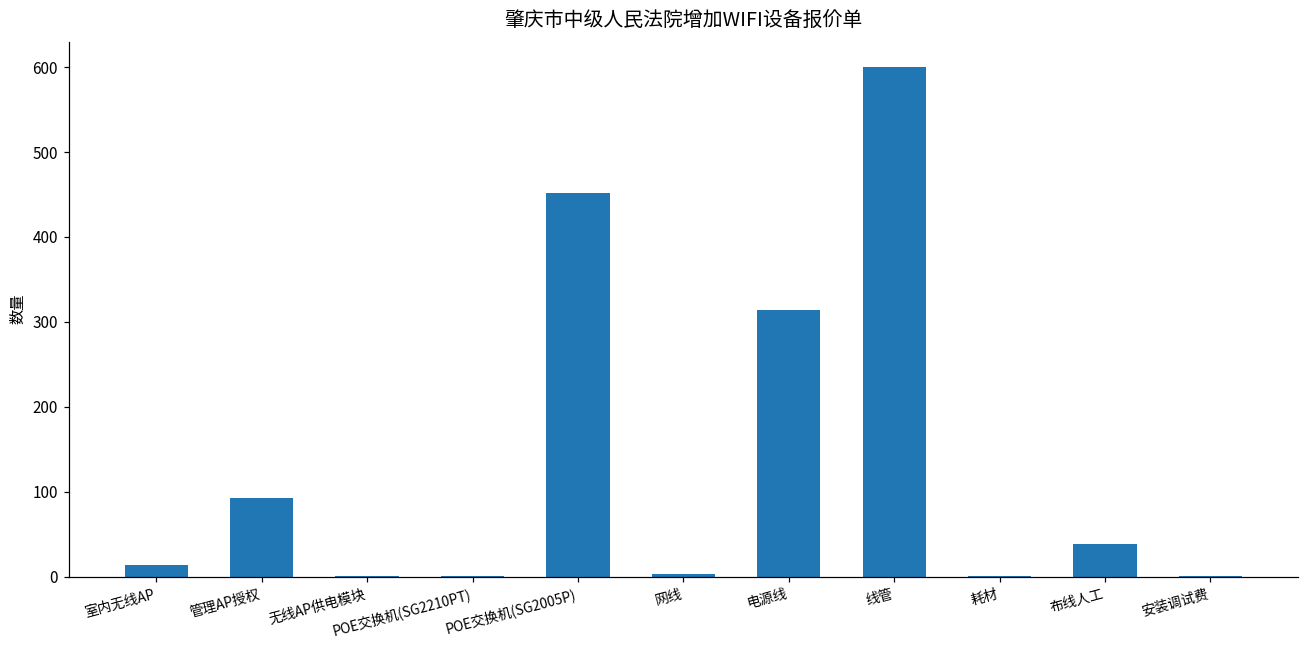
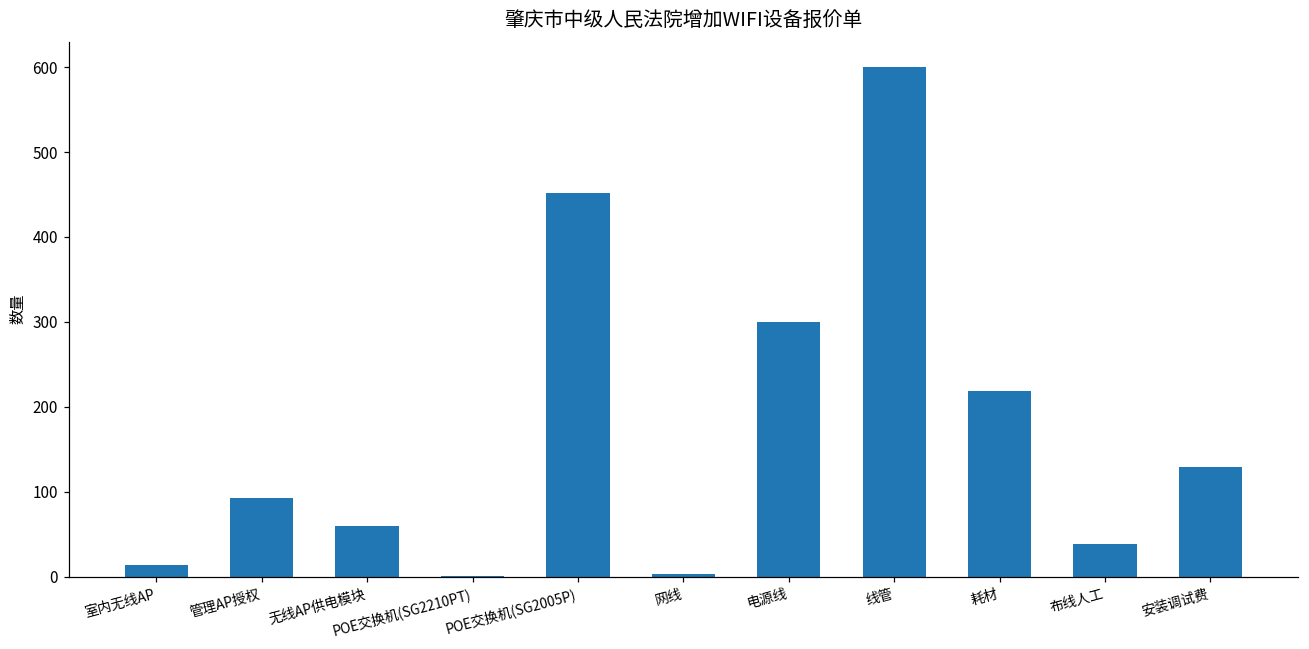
无线AP供电模块: 0 -> 60
电源线: 310 -> 300
耗材: 0 -> 220
安装调试费: 0 -> 130
